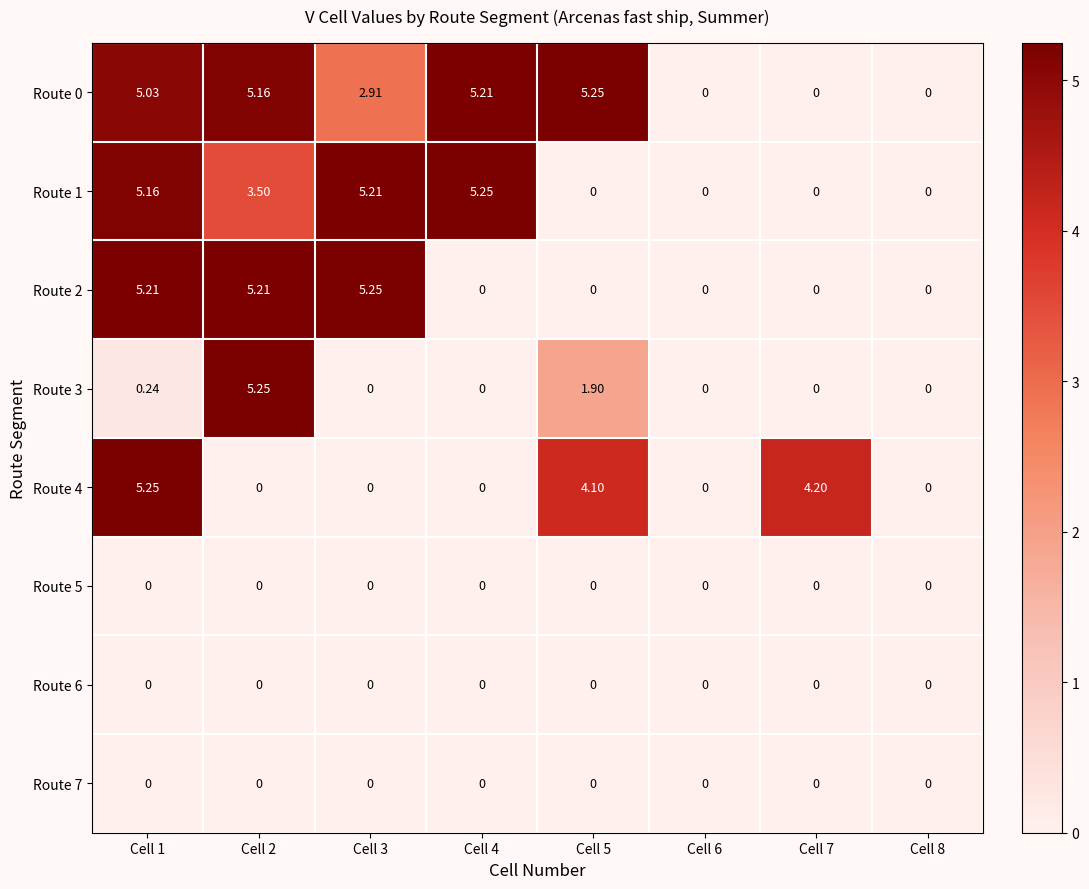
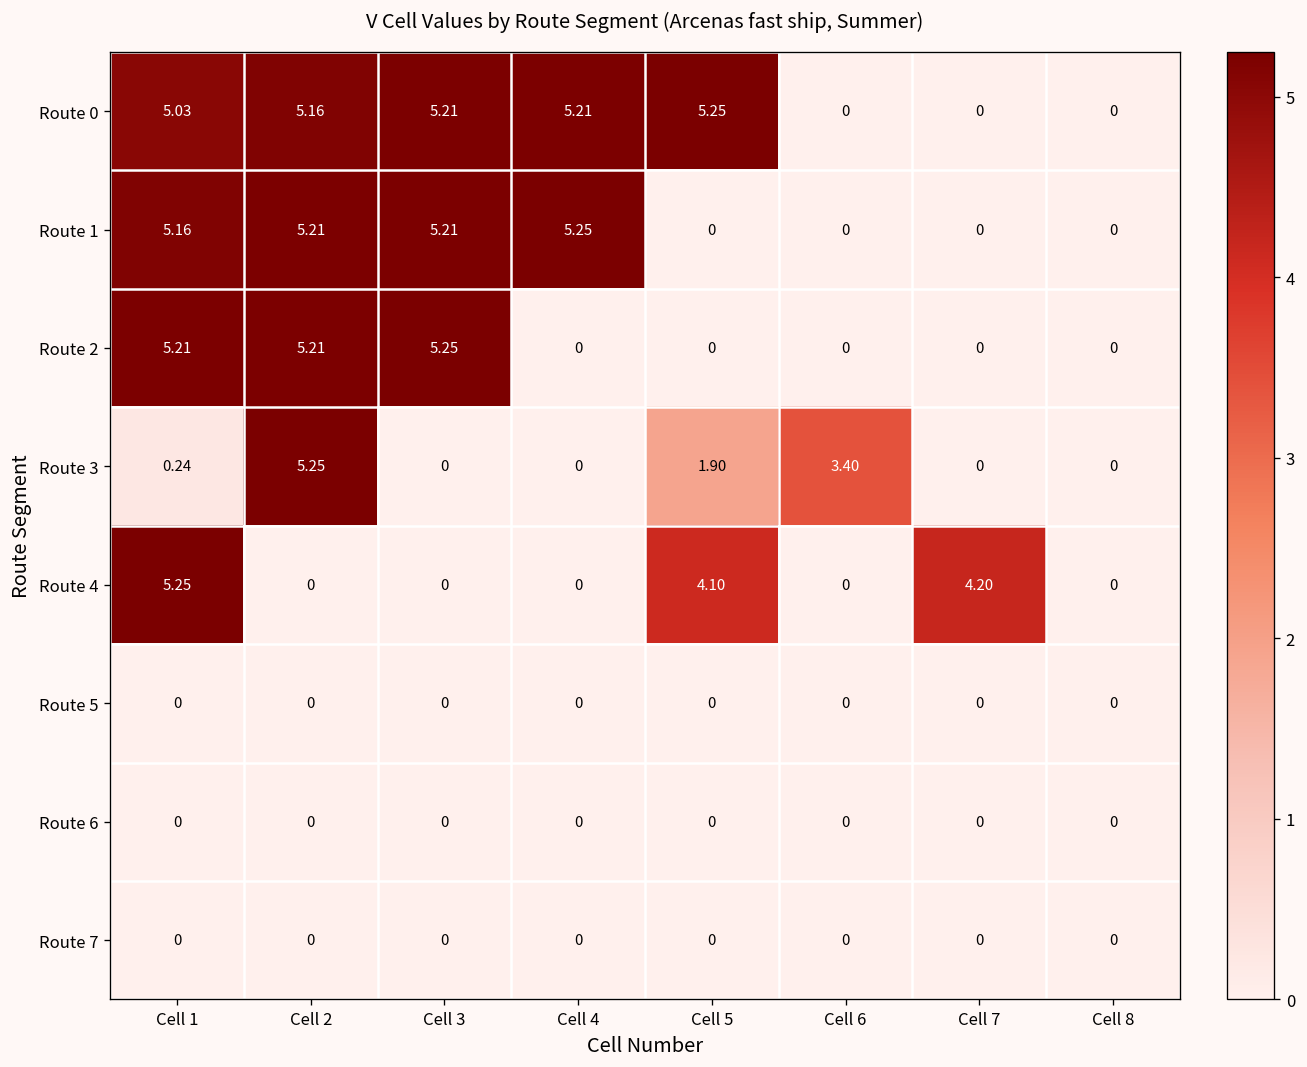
Route 0, Cell 3: 2.91 -> 5.21
Route 1, Cell 2: 3.50 -> 5.21
Route 3, Cell 6: 0 -> 3.40
